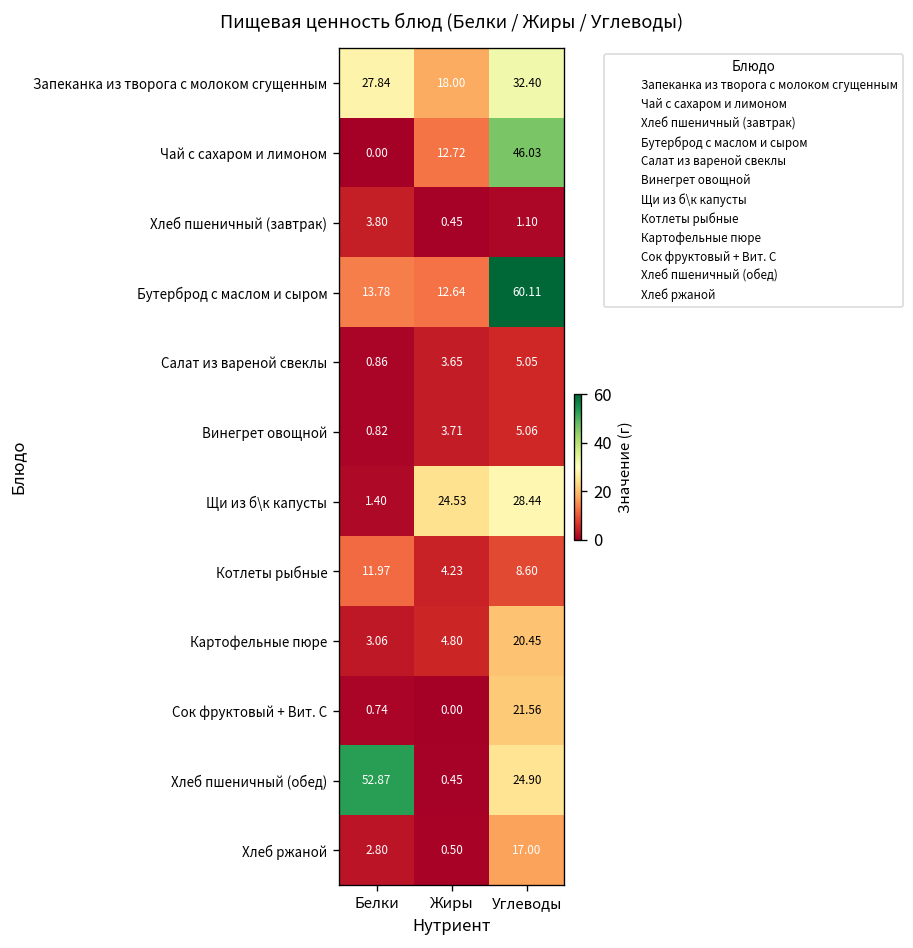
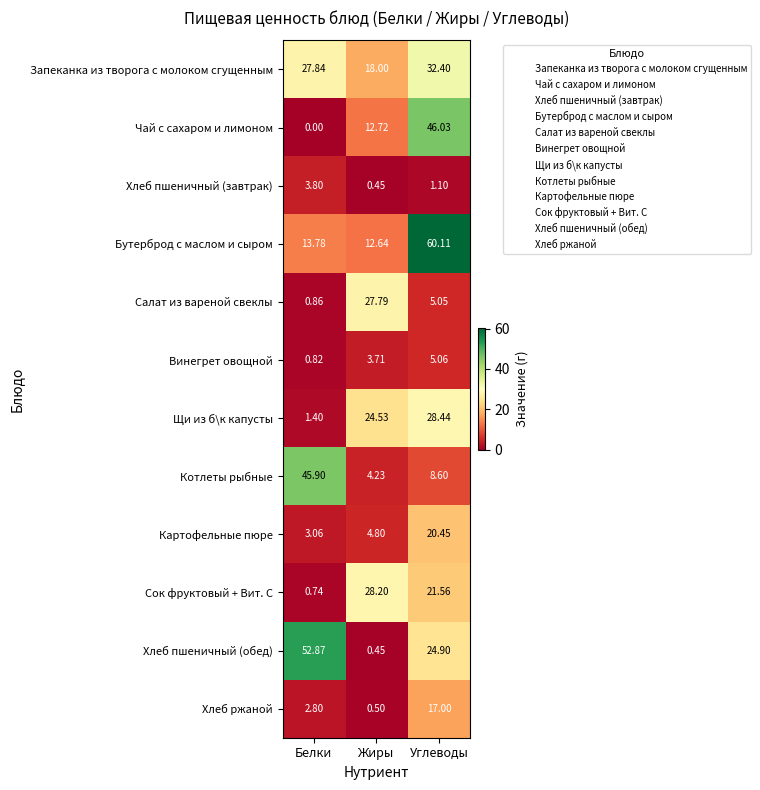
Салат из вареной свеклы, Жиры: 3.65 -> 27.79
Котлеты рыбные, Белки: 11.97 -> 45.90
Сок фруктовый + Вит. С, Жиры: 0.00 -> 28.20
